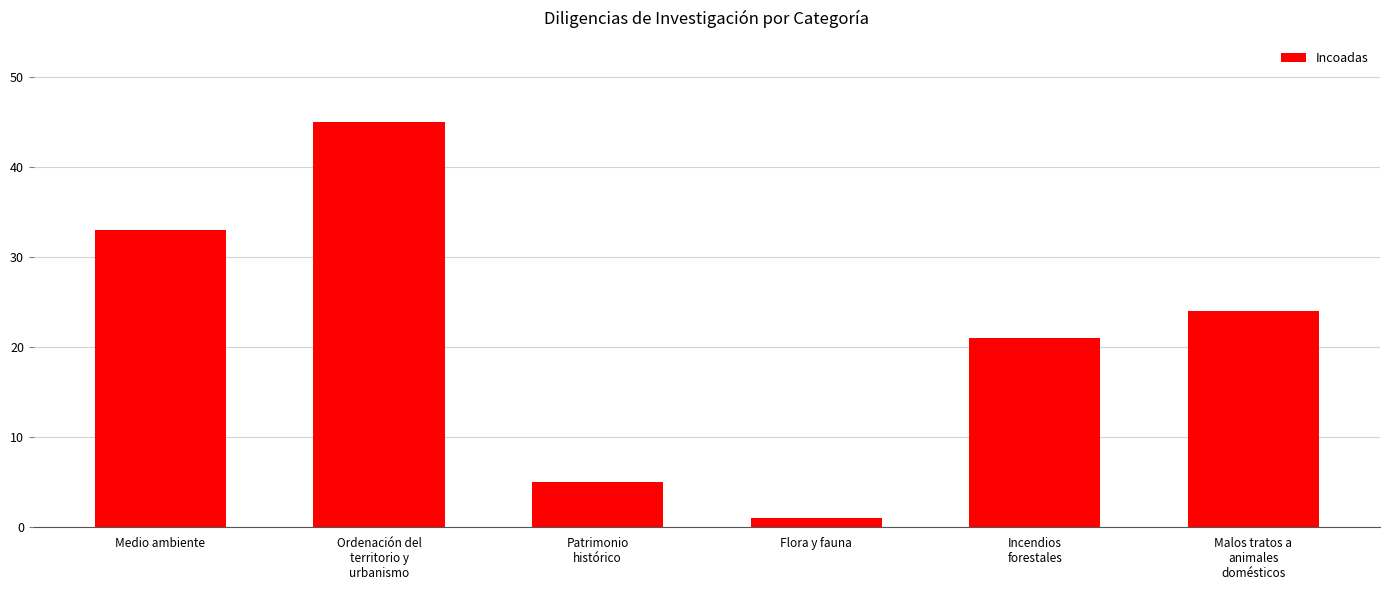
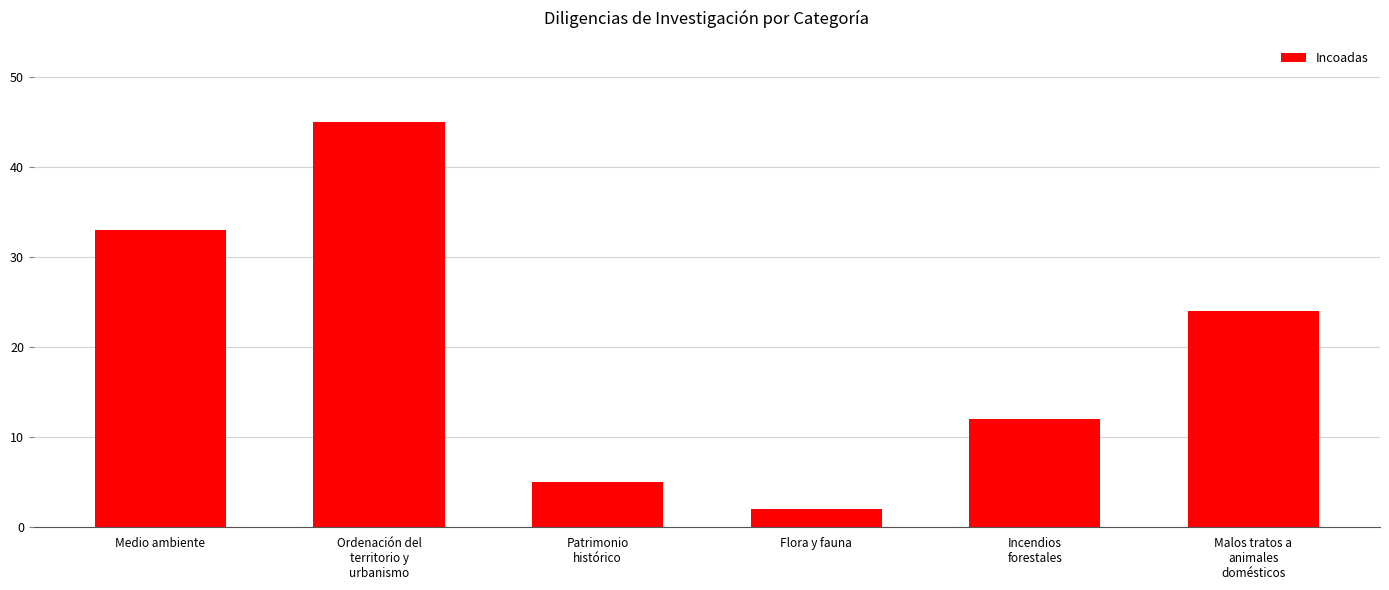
Flora y fauna: 1 -> 2
Incendios forestales: 21 -> 12
